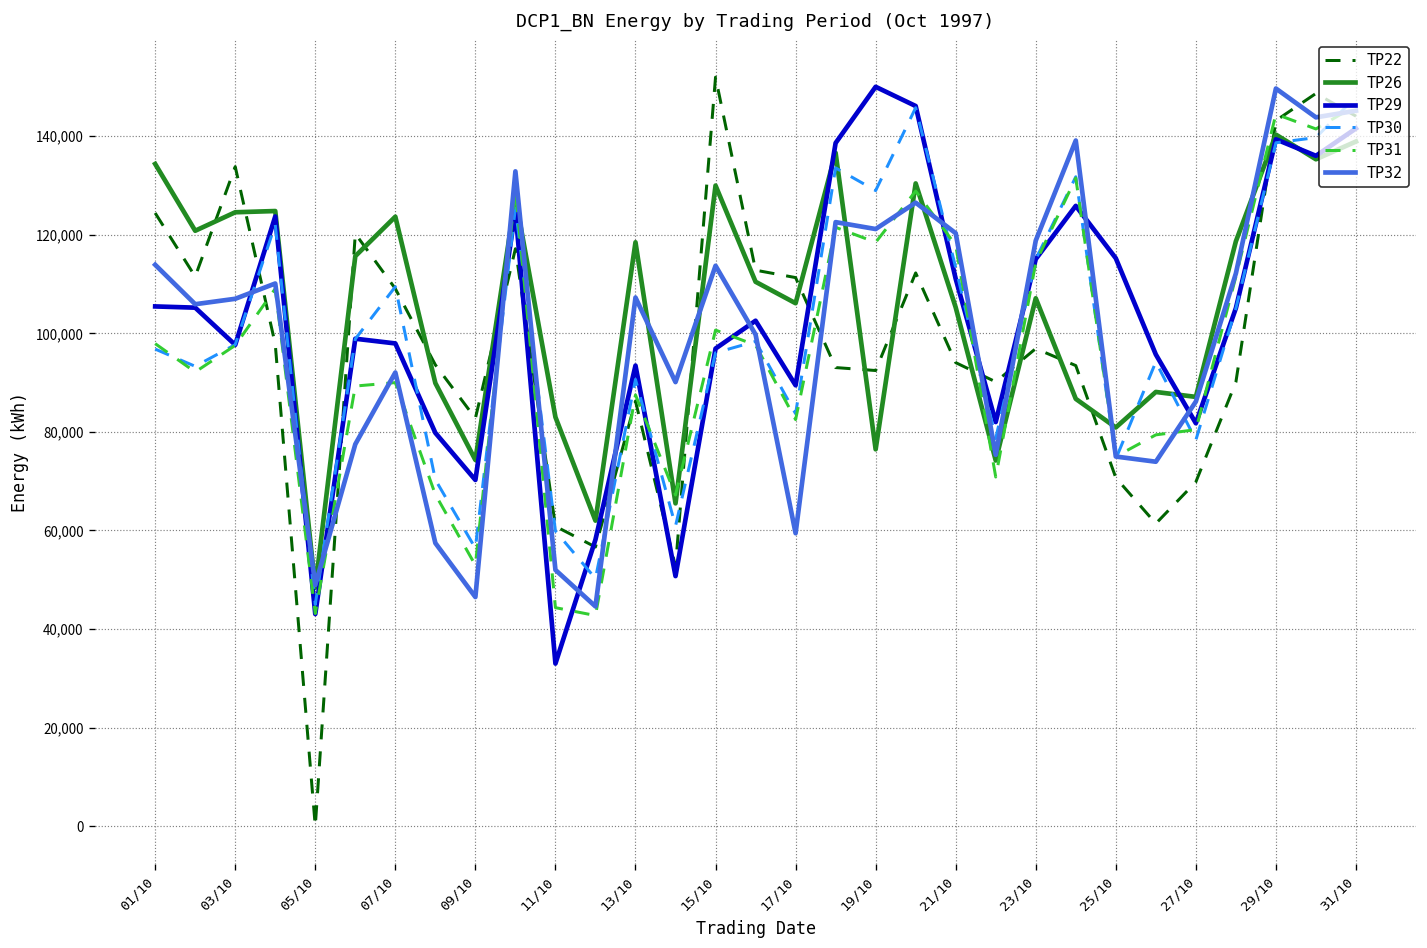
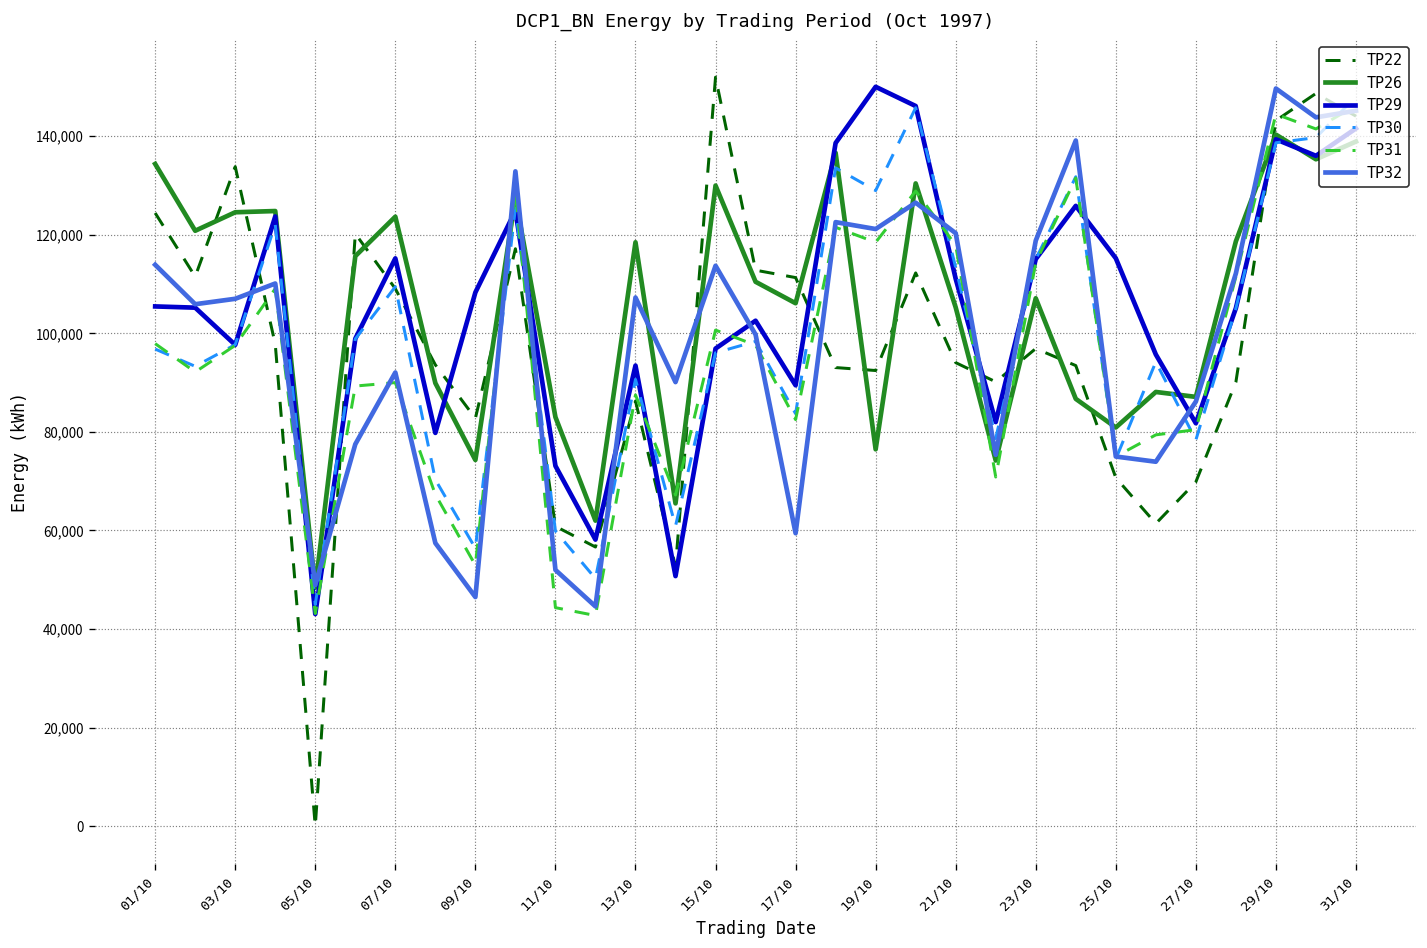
TP29, 07/10: 98,000 -> 115,000
TP29, 09/10: 70,000 -> 108,000
TP29, 11/10: 33,000 -> 73,000
